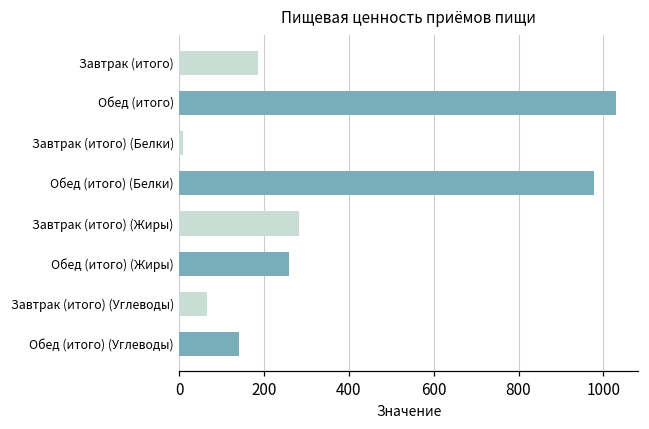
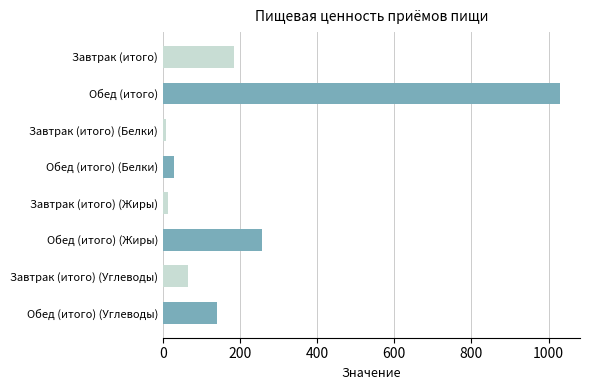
Обед (итого) (Белки): 980 -> 30
Завтрак (итого) (Жиры): 280 -> 10
